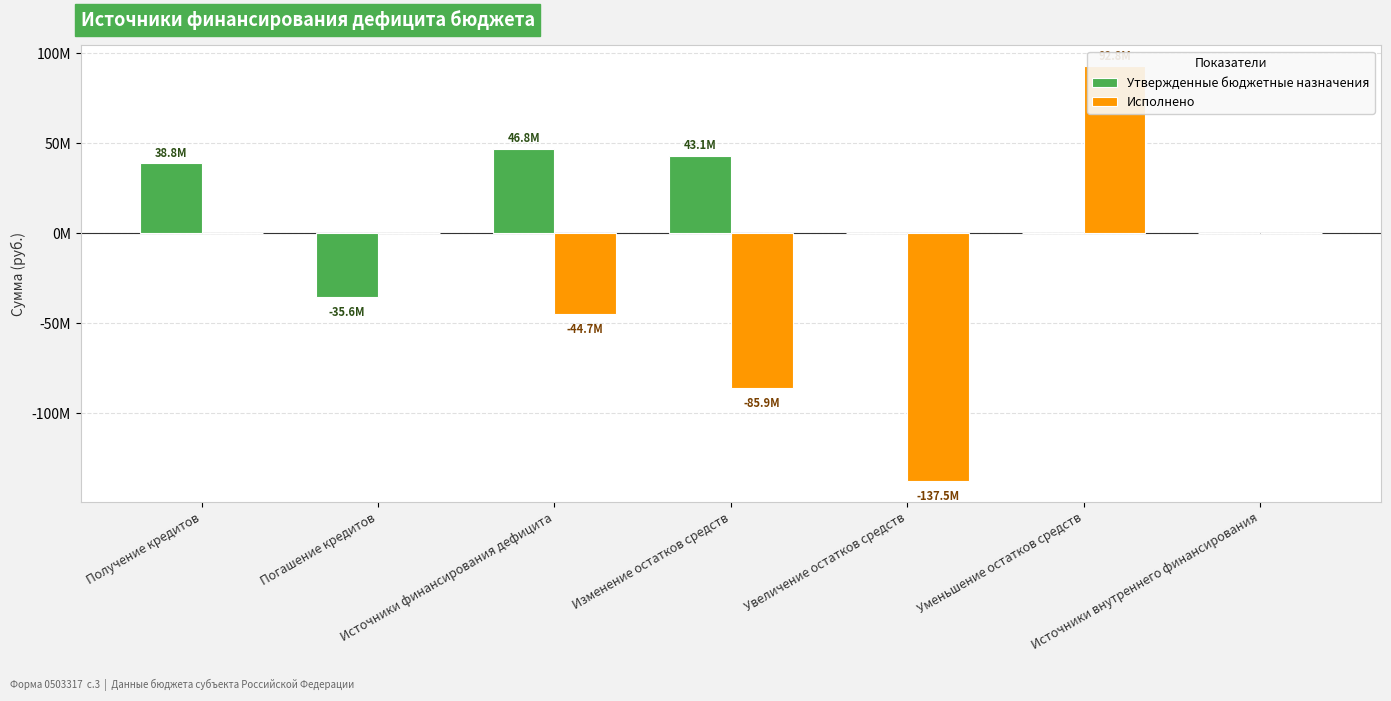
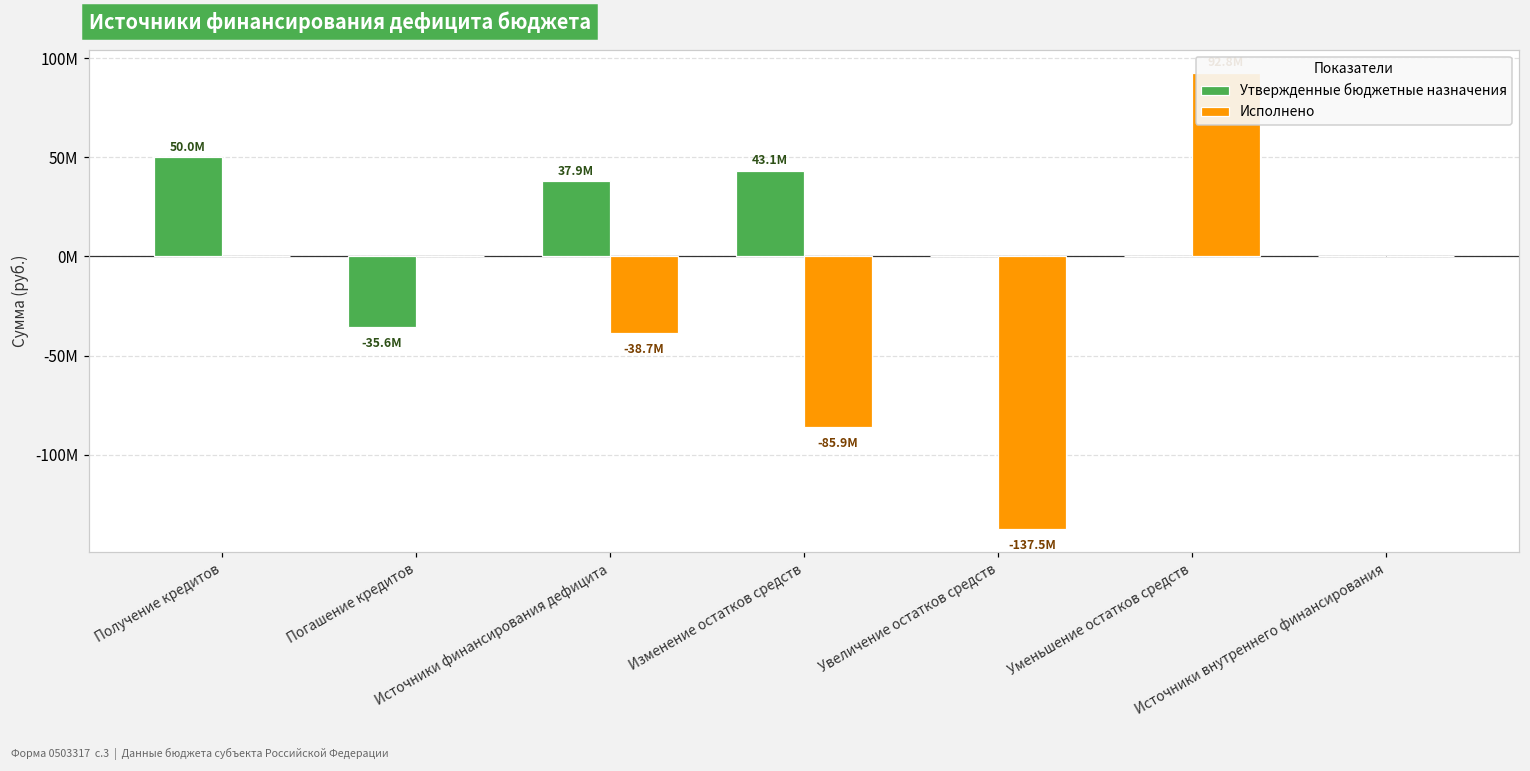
Утвержденные бюджетные назначения, Получение кредитов: 38.8M -> 50.0M
Утвержденные бюджетные назначения, Источники финансирования дефицита: 46.8M -> 37.9M
Исполнено, Источники финансирования дефицита: -44.7M -> -38.7M
